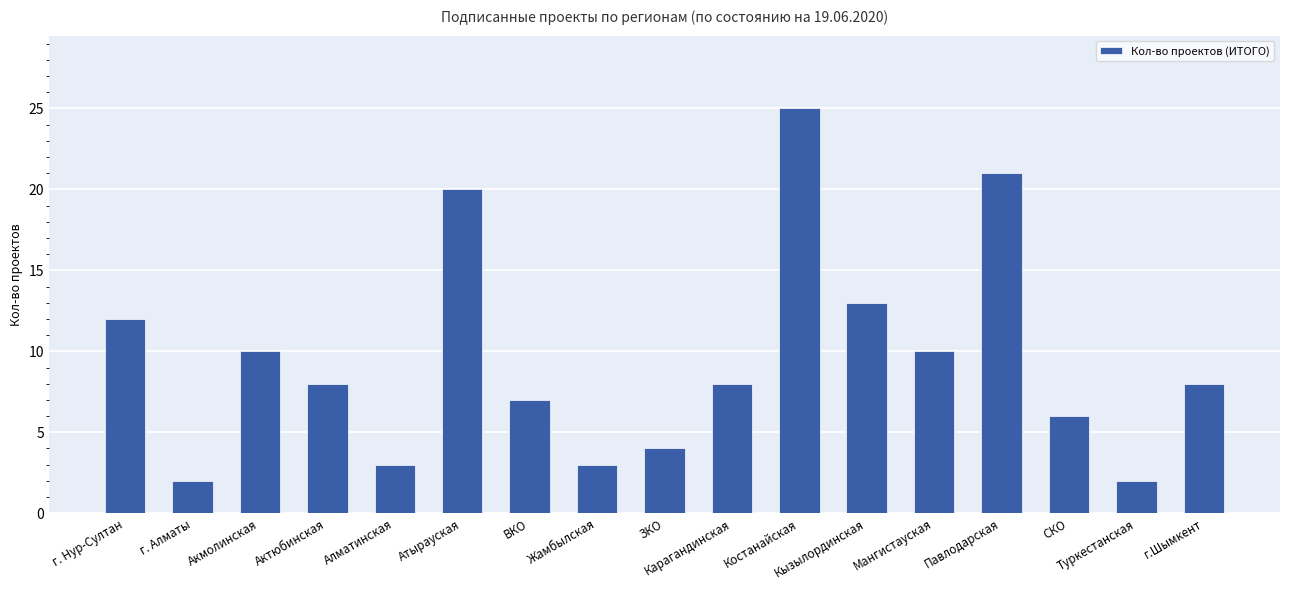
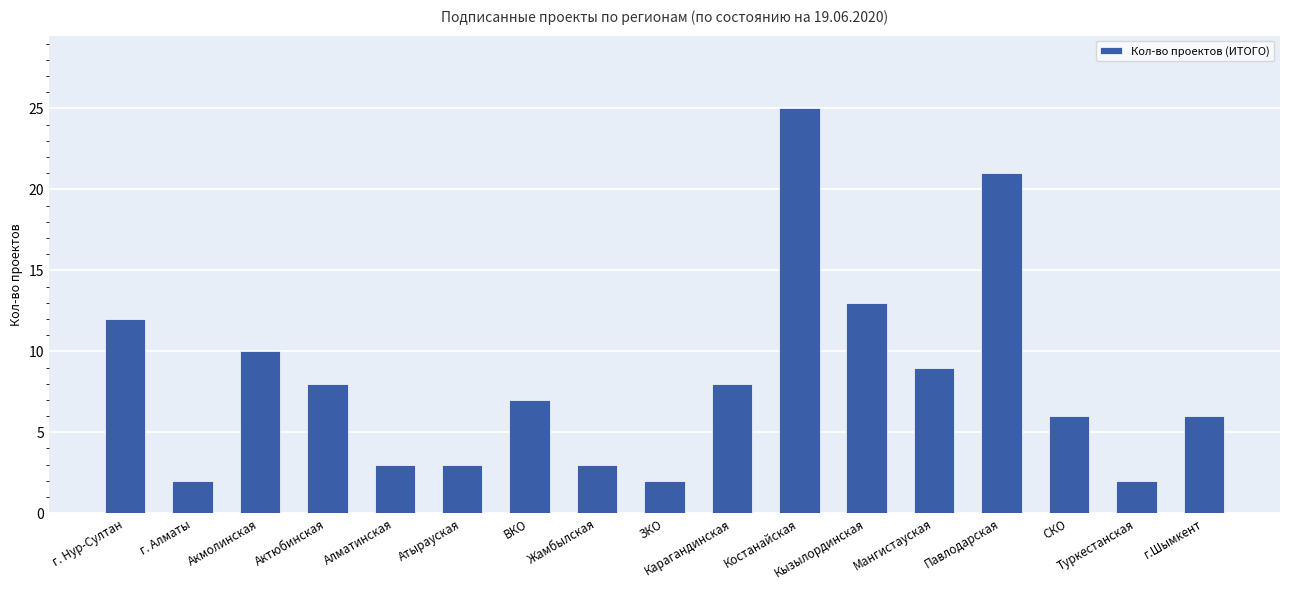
Атырауская: 20 -> 3
ЗКО: 4 -> 2
Мангистауская: 10 -> 9
г.Шымкент: 8 -> 6
